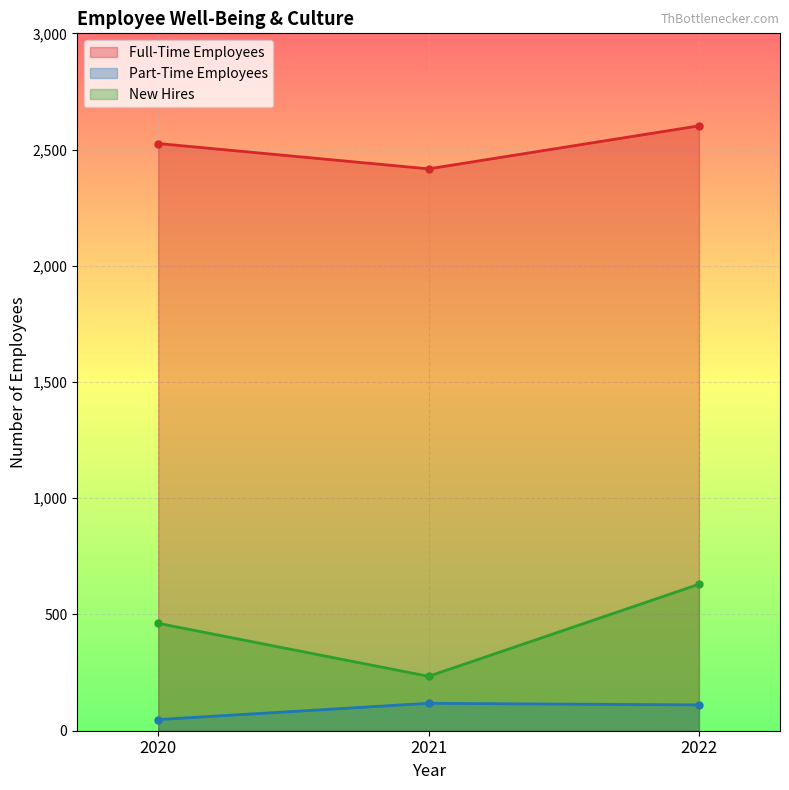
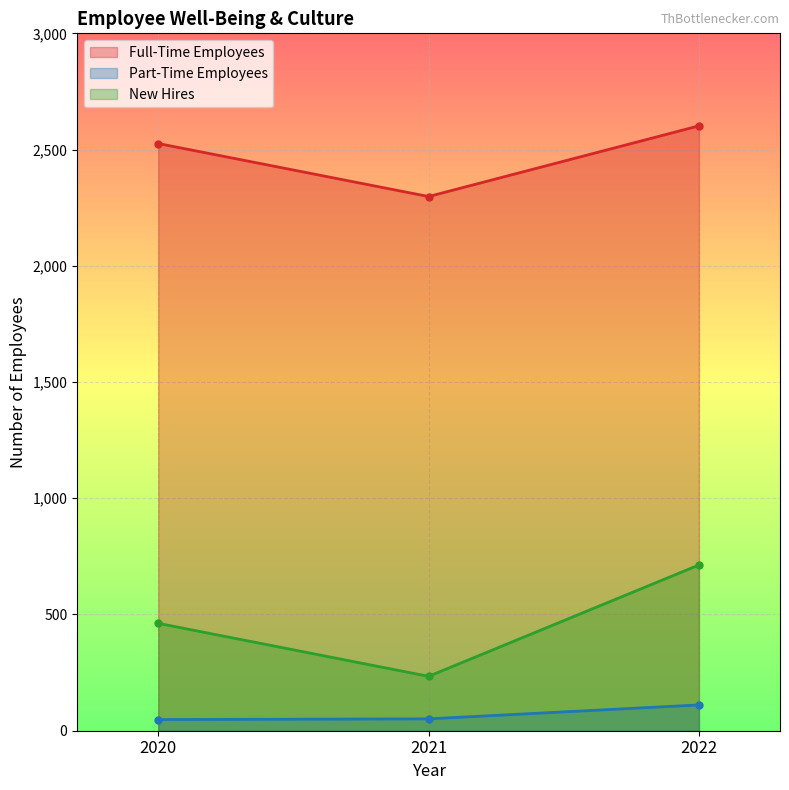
Full-Time Employees, 2021: 2,420 -> 2,300
Part-Time Employees, 2021: 120 -> 50
New Hires, 2022: 630 -> 710
